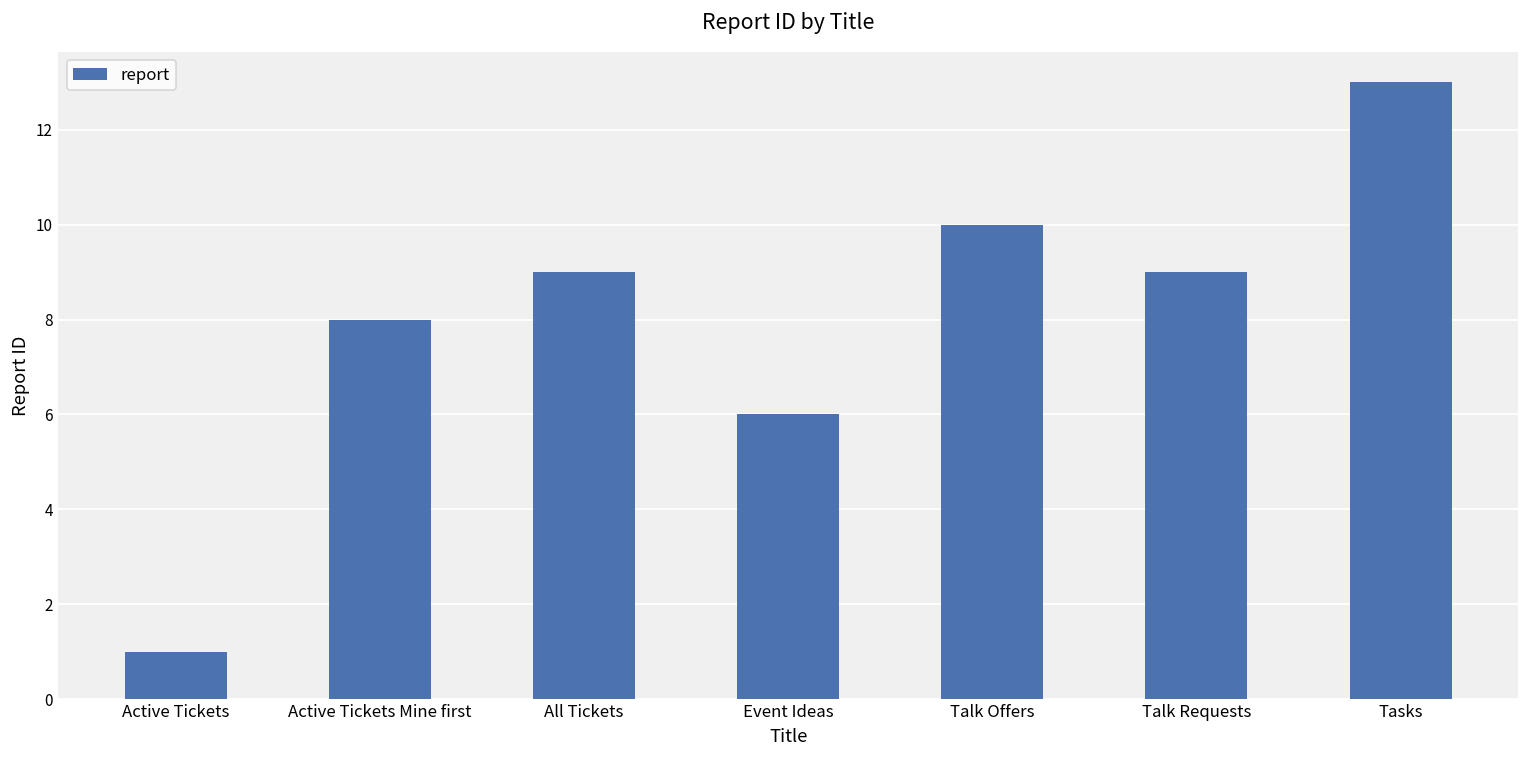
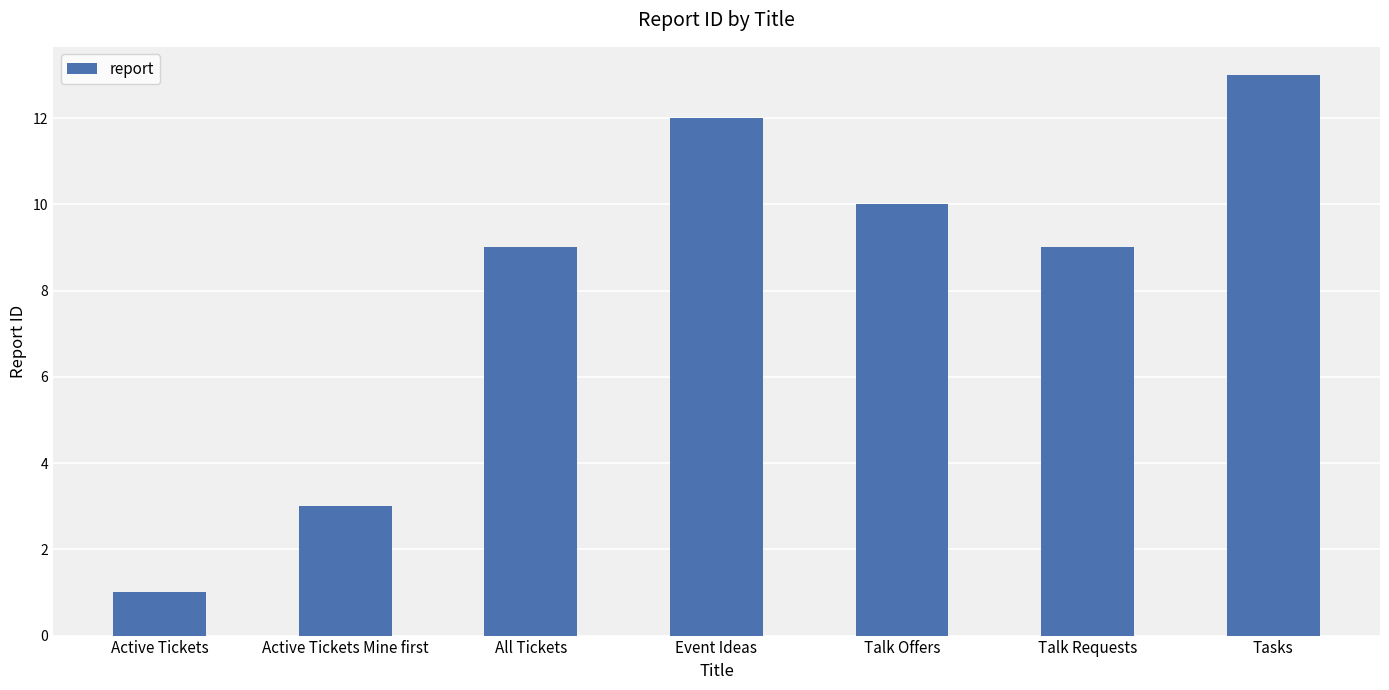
Active Tickets Mine first: 8 -> 3
Event Ideas: 6 -> 12
